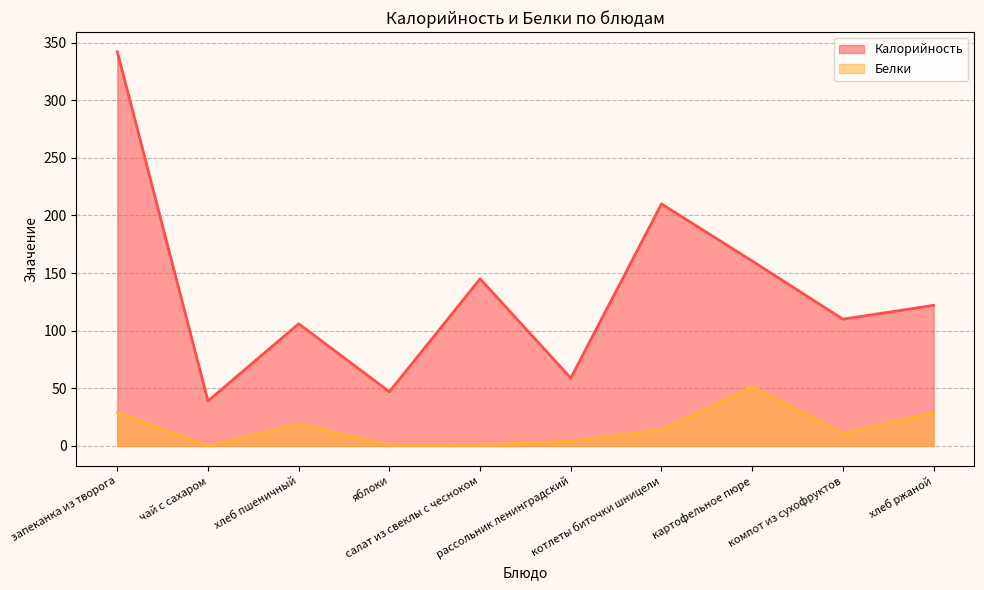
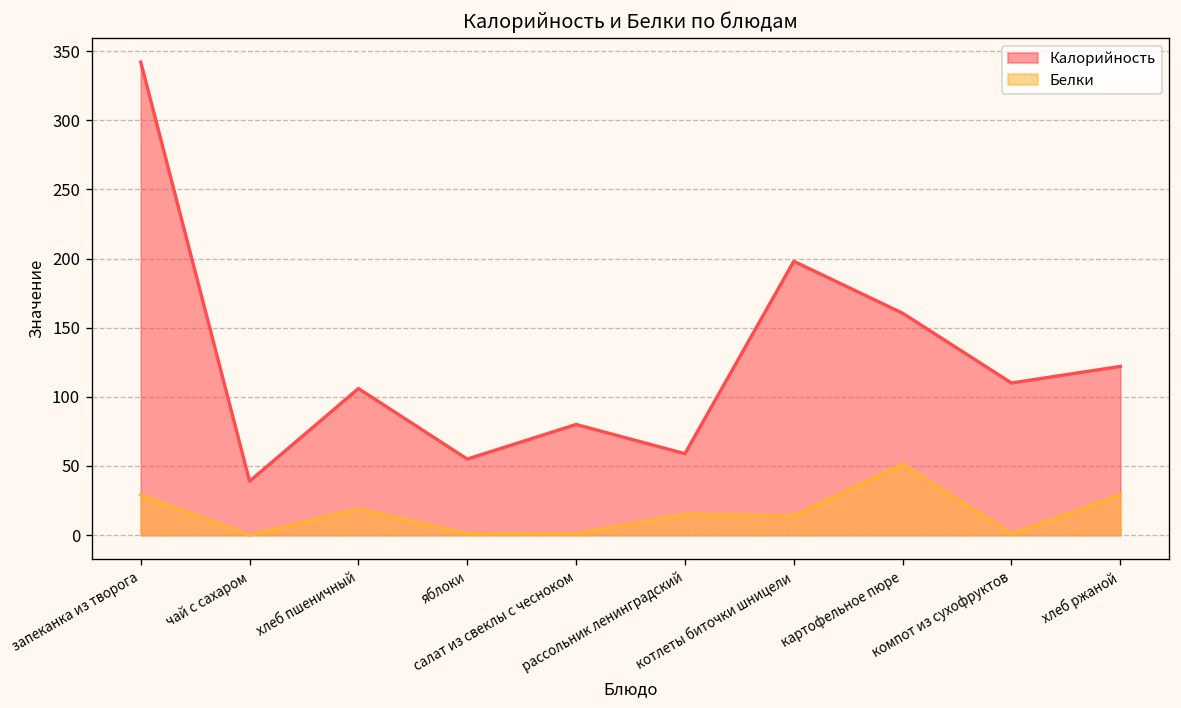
Калорийность, яблоки: 47 -> 55
Калорийность, салат из свеклы с чесноком: 145 -> 80
Белки, рассольник ленинградский: 4 -> 15
Калорийность, котлеты биточки шницели: 210 -> 198
Белки, компот из сухофруктов: 11 -> 1
